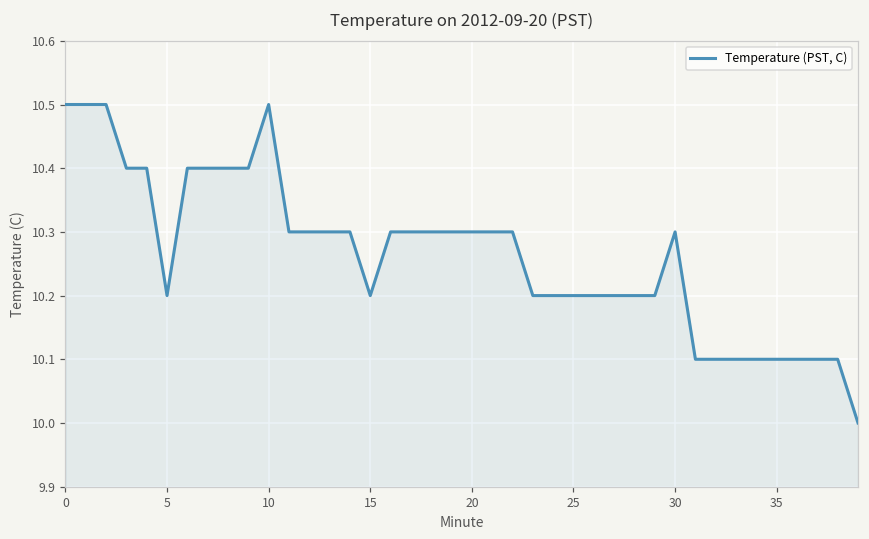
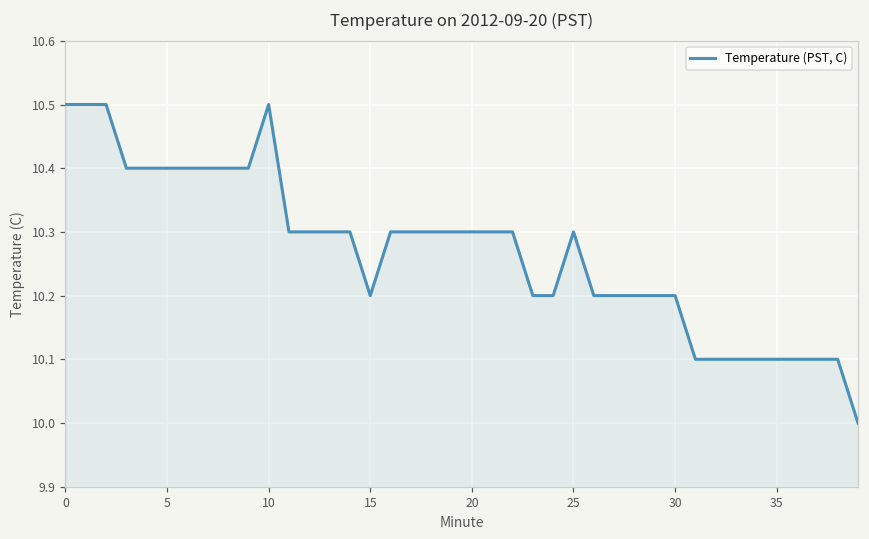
5: 10.2 -> 10.4
25: 10.2 -> 10.3
30: 10.3 -> 10.2
